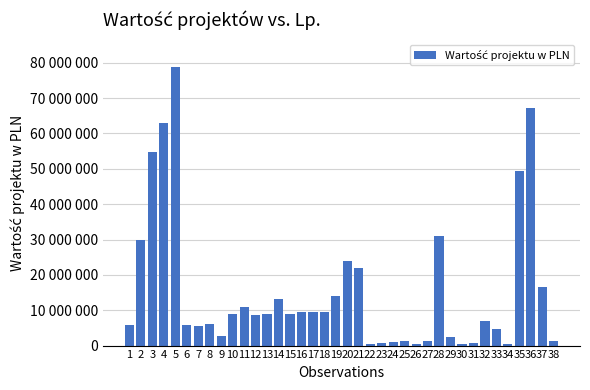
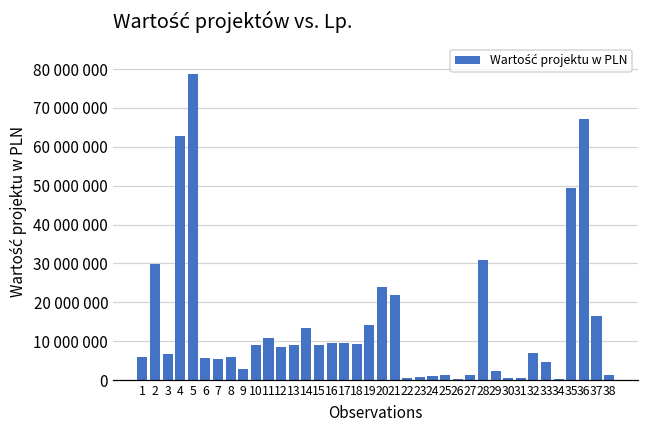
3: 55000000 -> 7000000
